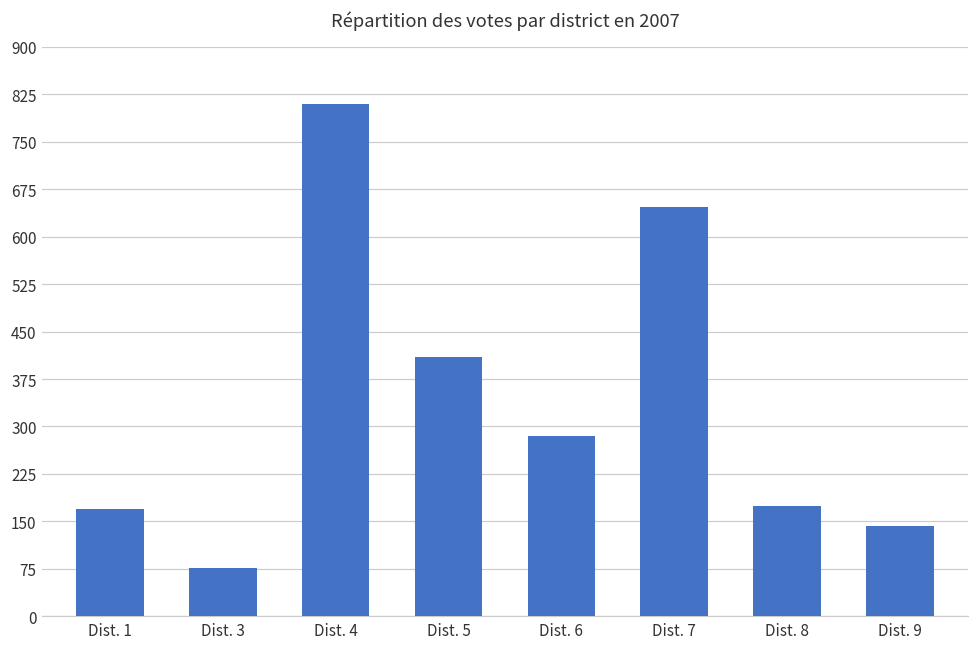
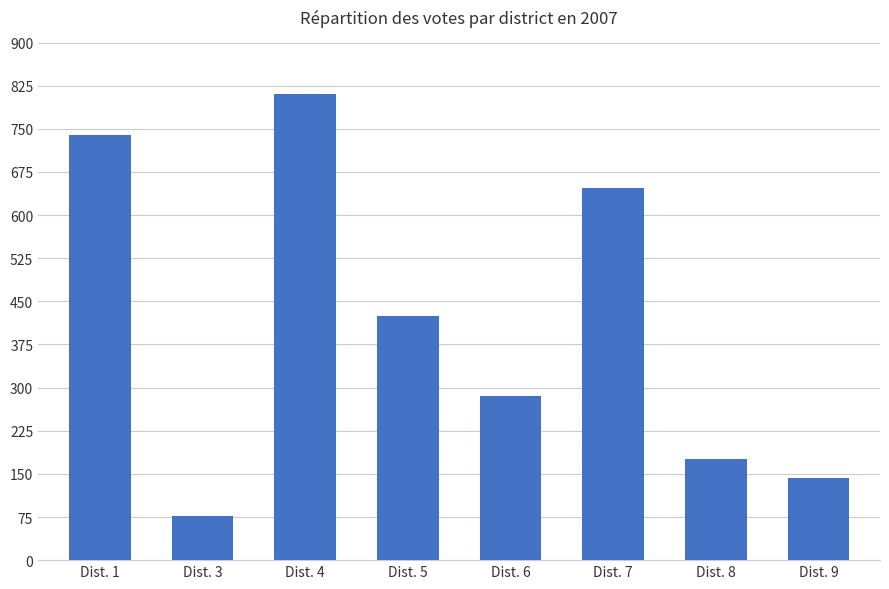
Dist. 1: 170 -> 740
Dist. 5: 410 -> 420
